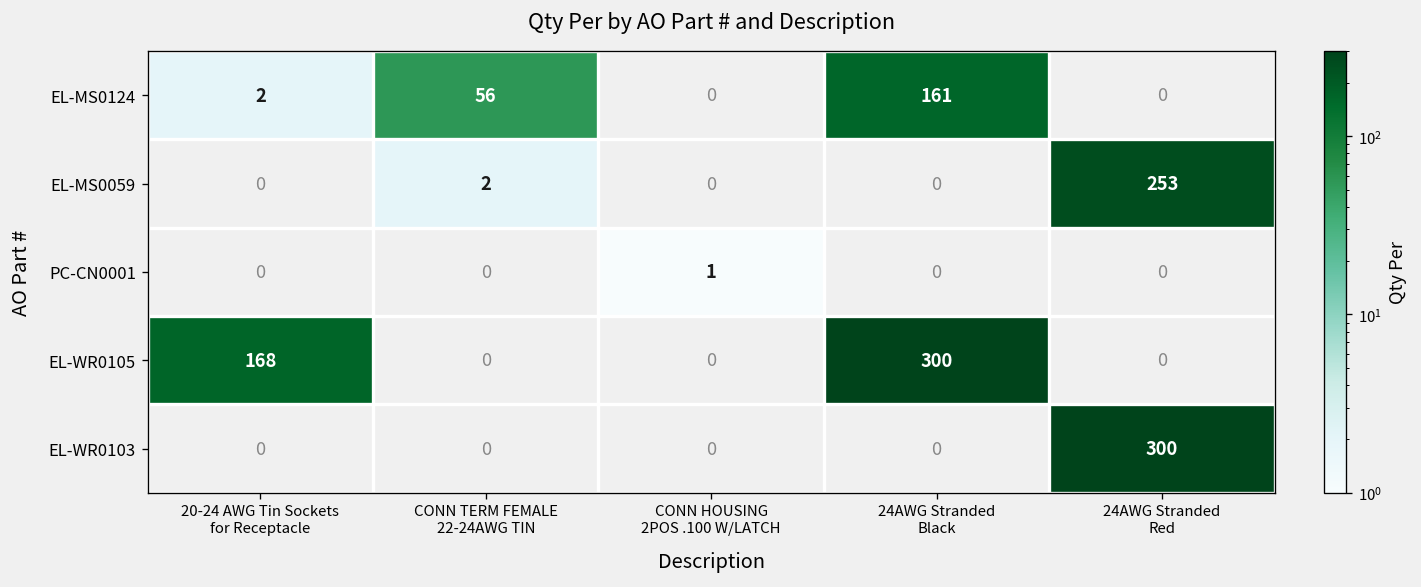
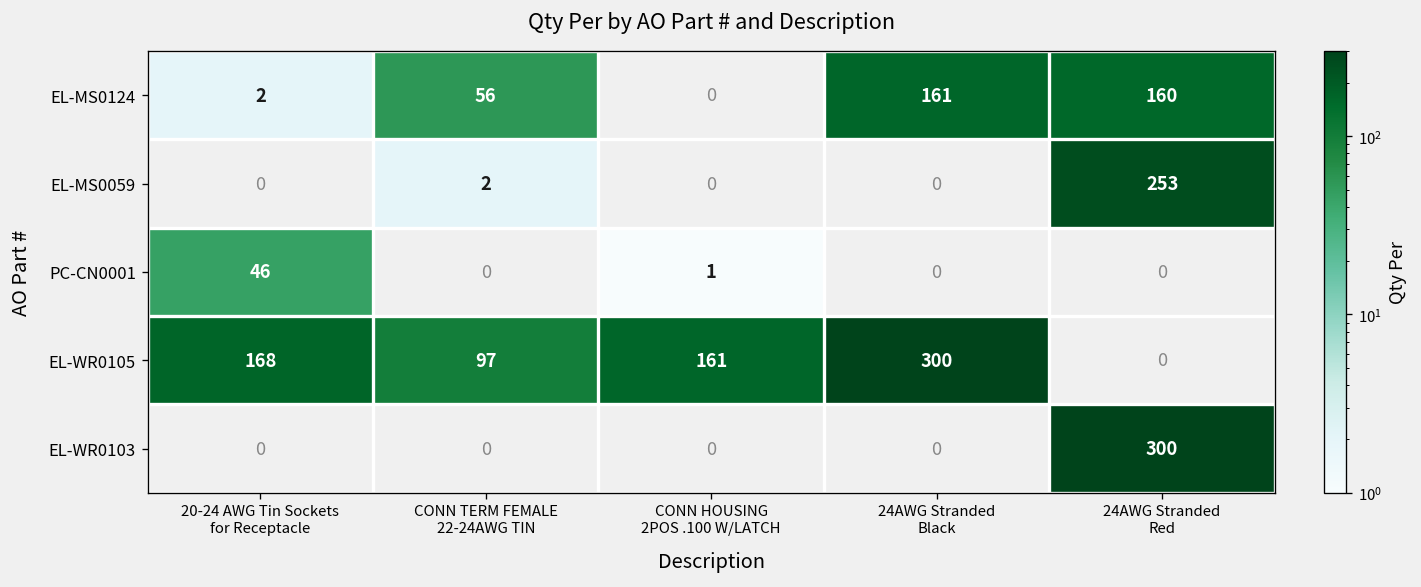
EL-MS0124, 24AWG Stranded Red: 0 -> 160
PC-CN0001, 20-24 AWG Tin Sockets for Receptacle: 0 -> 46
EL-WR0105, CONN TERM FEMALE 22-24AWG TIN: 0 -> 97
EL-WR0105, CONN HOUSING 2POS .100 W/LATCH: 0 -> 161
